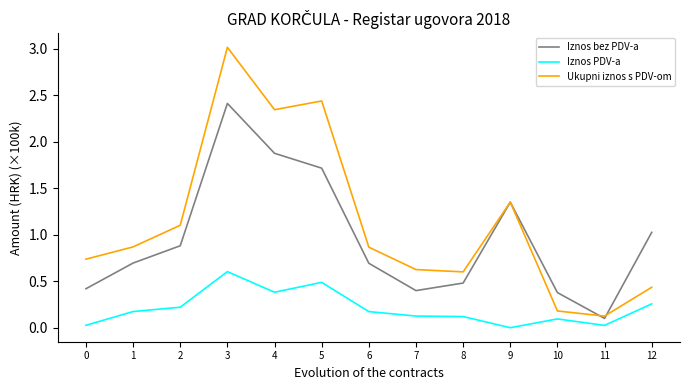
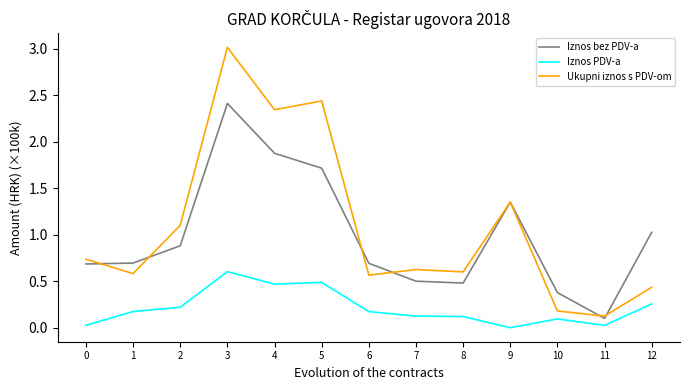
Iznos bez PDV-a, 0: 0.4 -> 0.7
Ukupni iznos s PDV-om, 1: 0.9 -> 0.6
Iznos PDV-a, 4: 0.4 -> 0.5
Ukupni iznos s PDV-om, 6: 0.9 -> 0.6
Iznos bez PDV-a, 7: 0.4 -> 0.5
